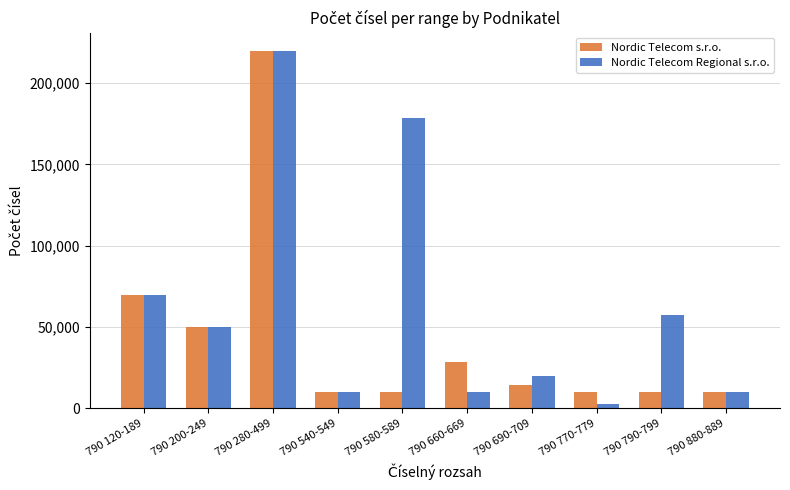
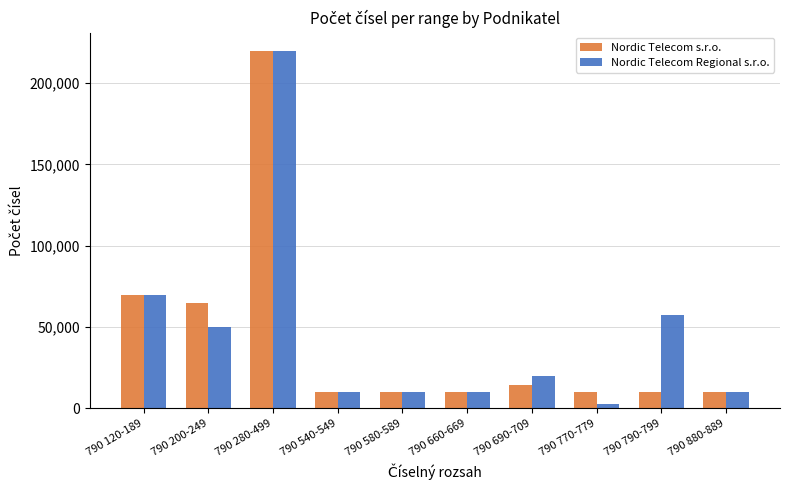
Nordic Telecom s.r.o., 790 200-249: 50,000 -> 65,000
Nordic Telecom Regional s.r.o., 790 580-589: 178,000 -> 10,000
Nordic Telecom s.r.o., 790 660-669: 29,000 -> 10,000
